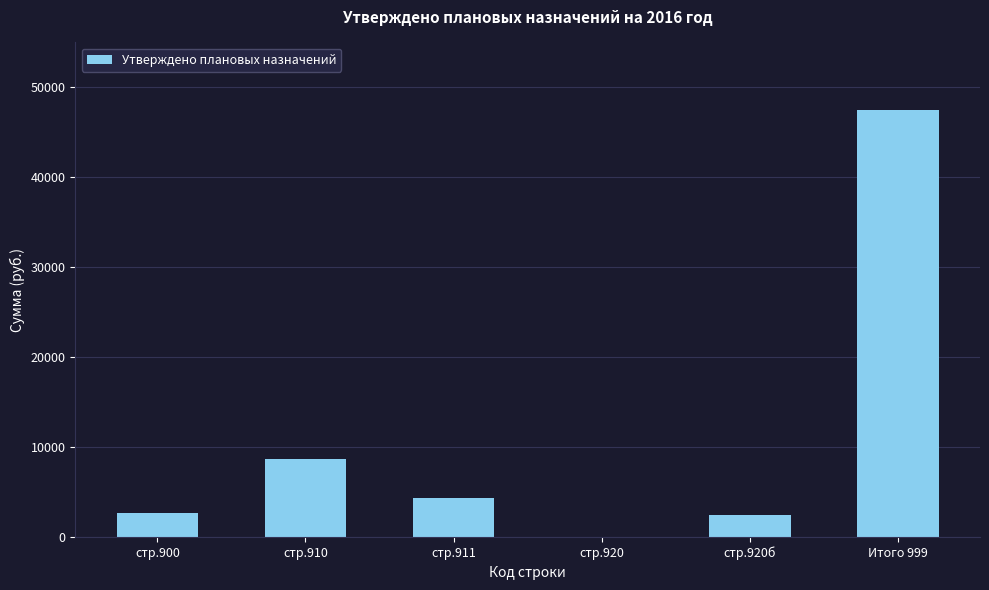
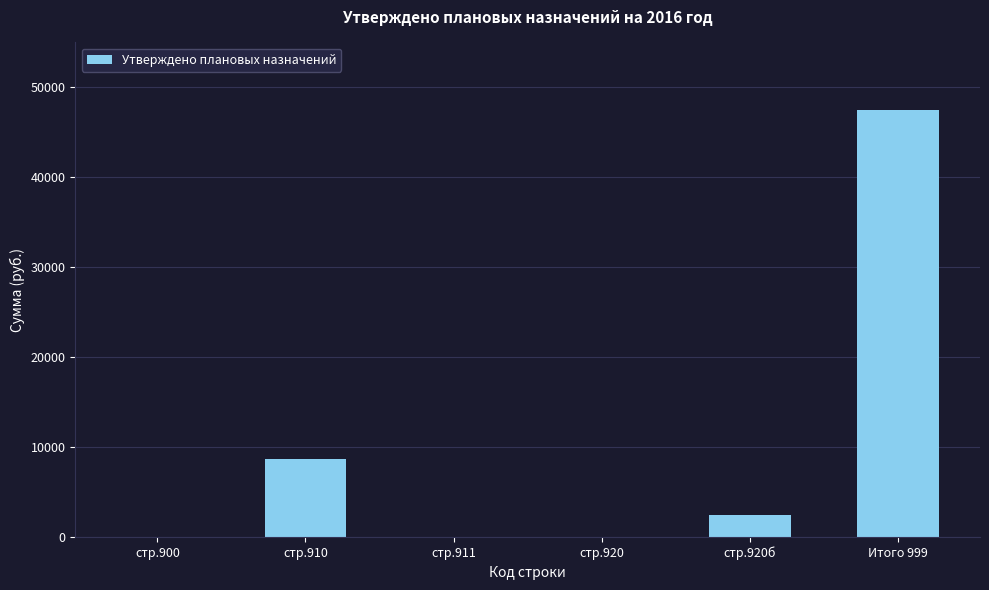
стр.900: 3000 -> 0
стр.911: 4000 -> 0
